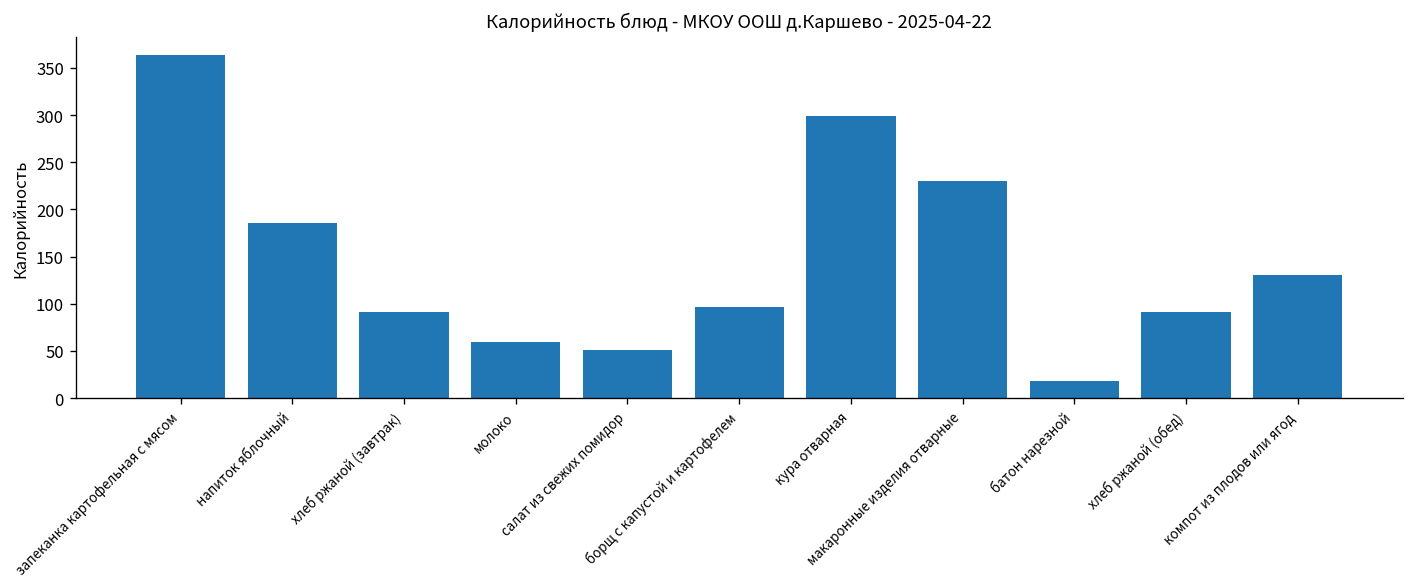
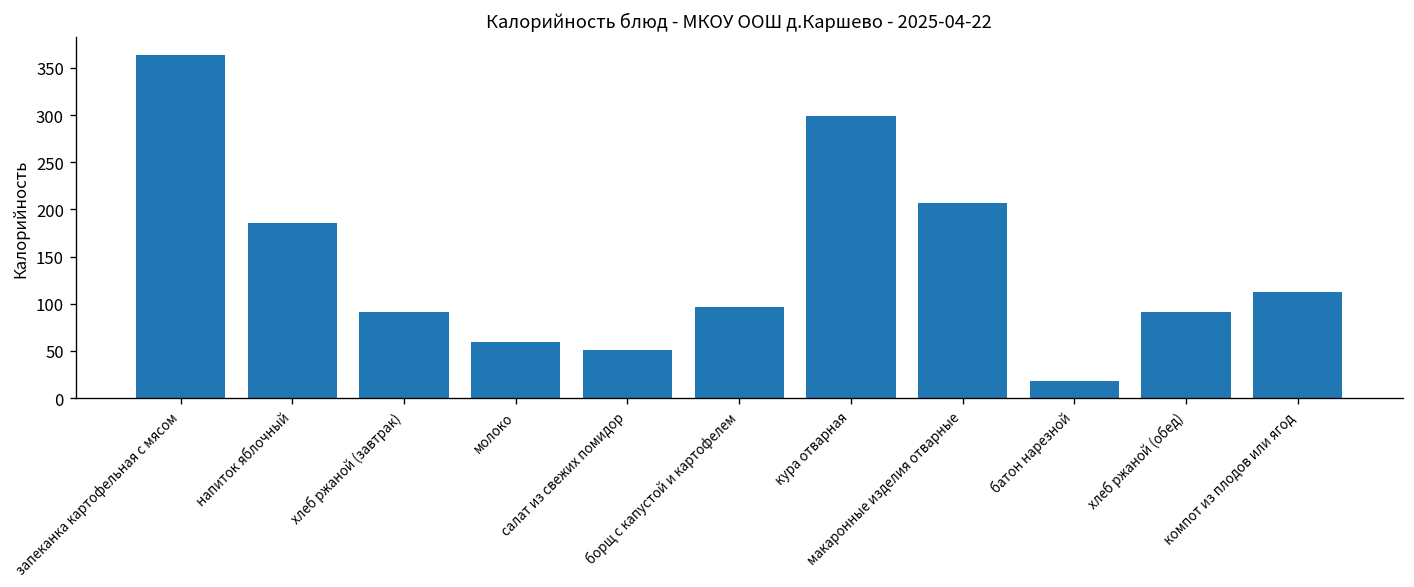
макаронные изделия отварные: 230 -> 210
компот из плодов или ягод: 130 -> 110
